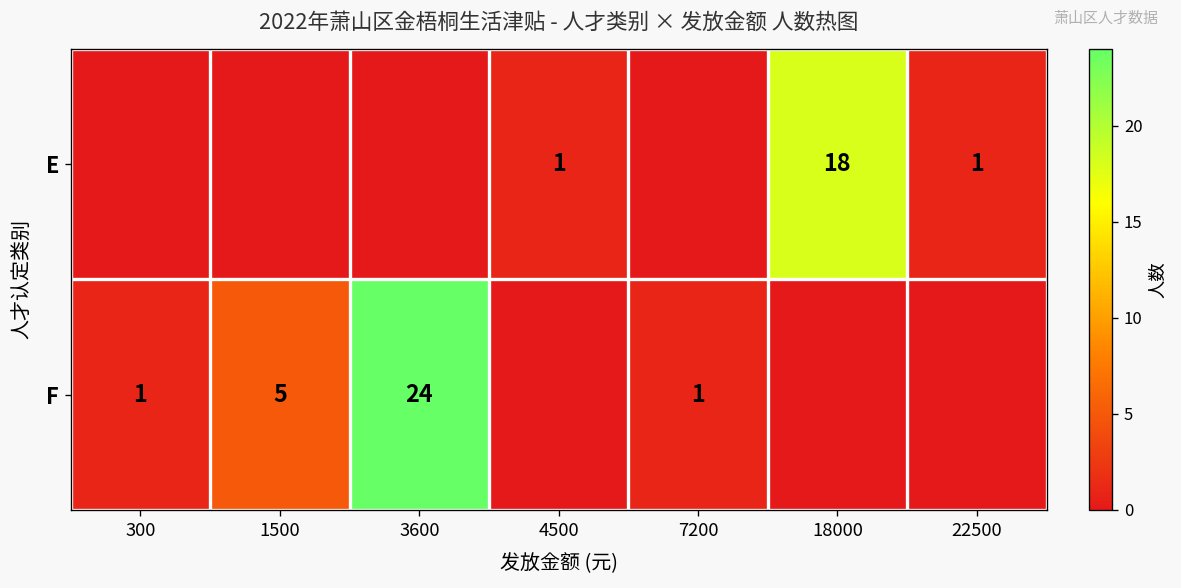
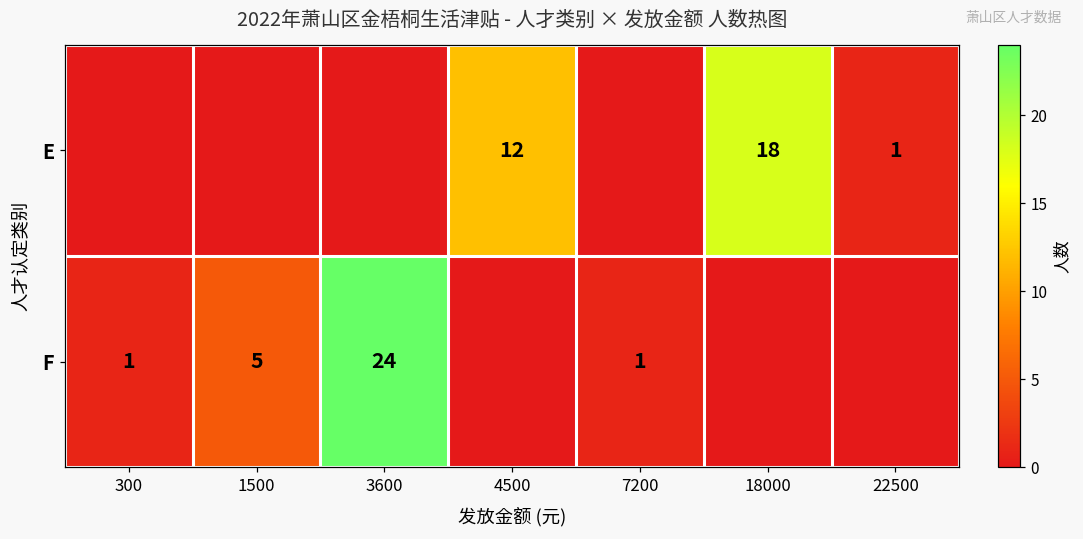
E, 4500: 1 -> 12
